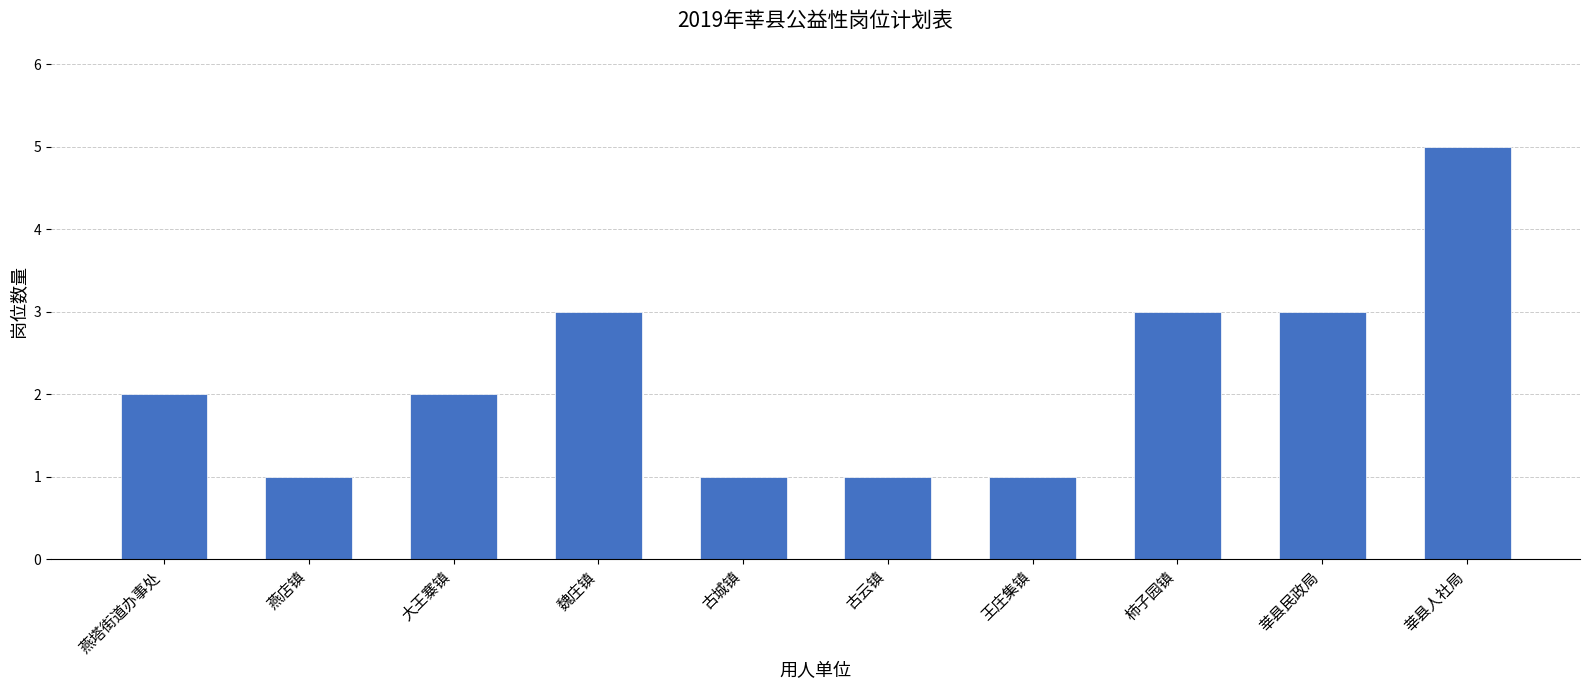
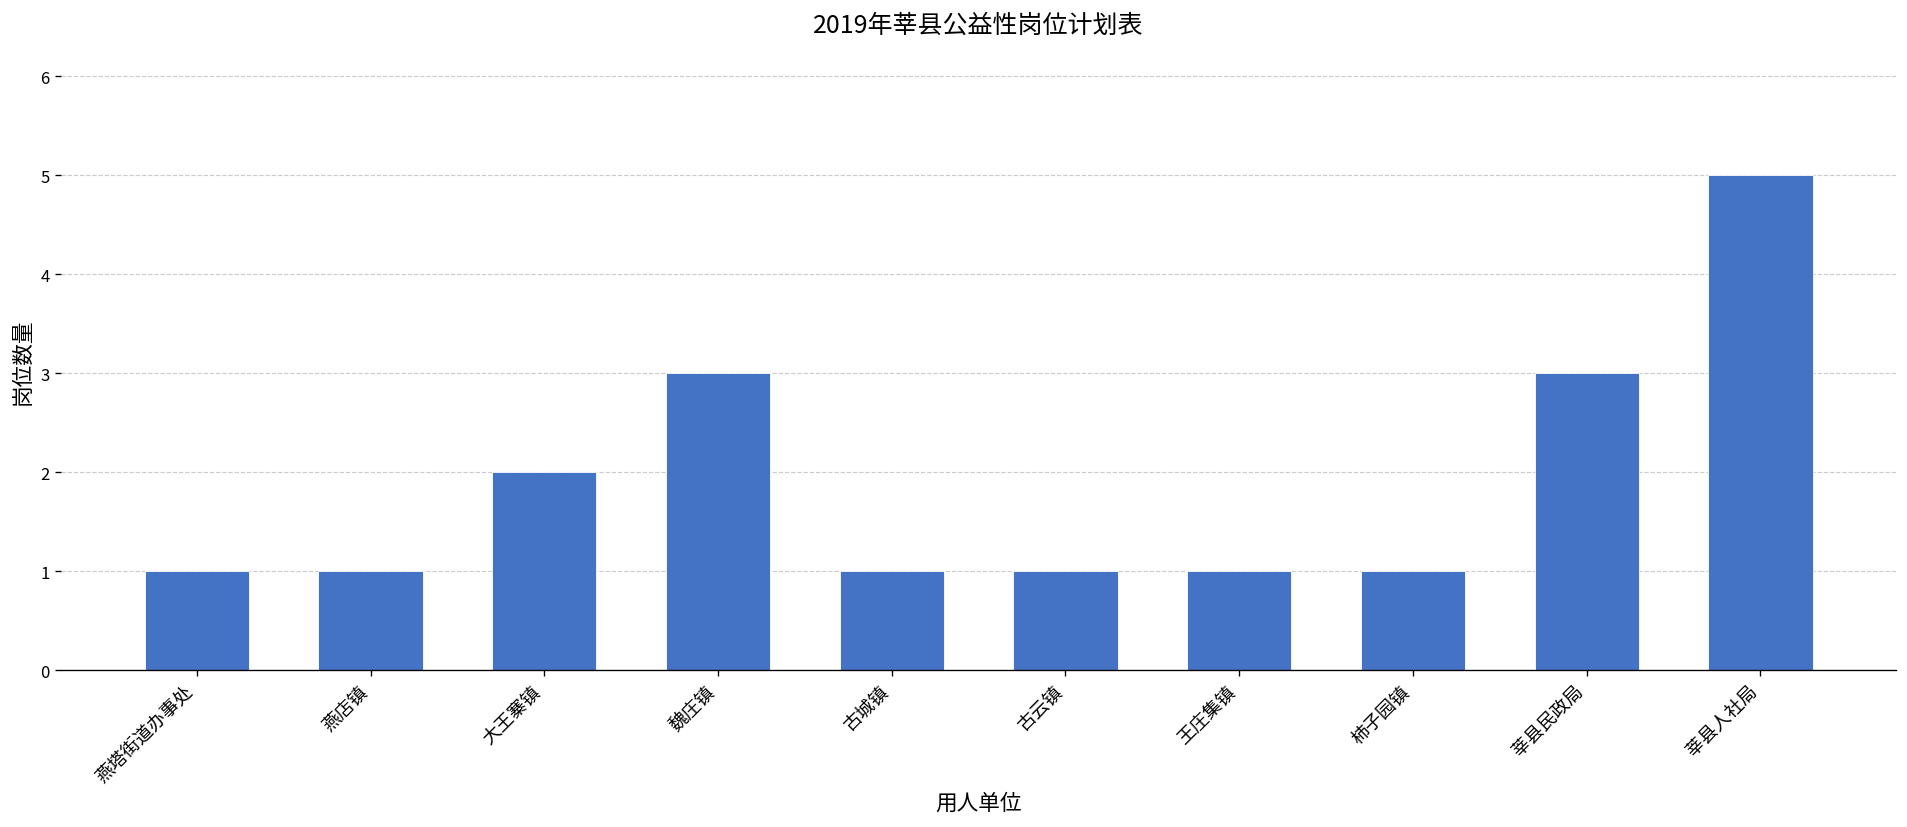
燕塔街道办事处: 2 -> 1
柿子园镇: 3 -> 1
